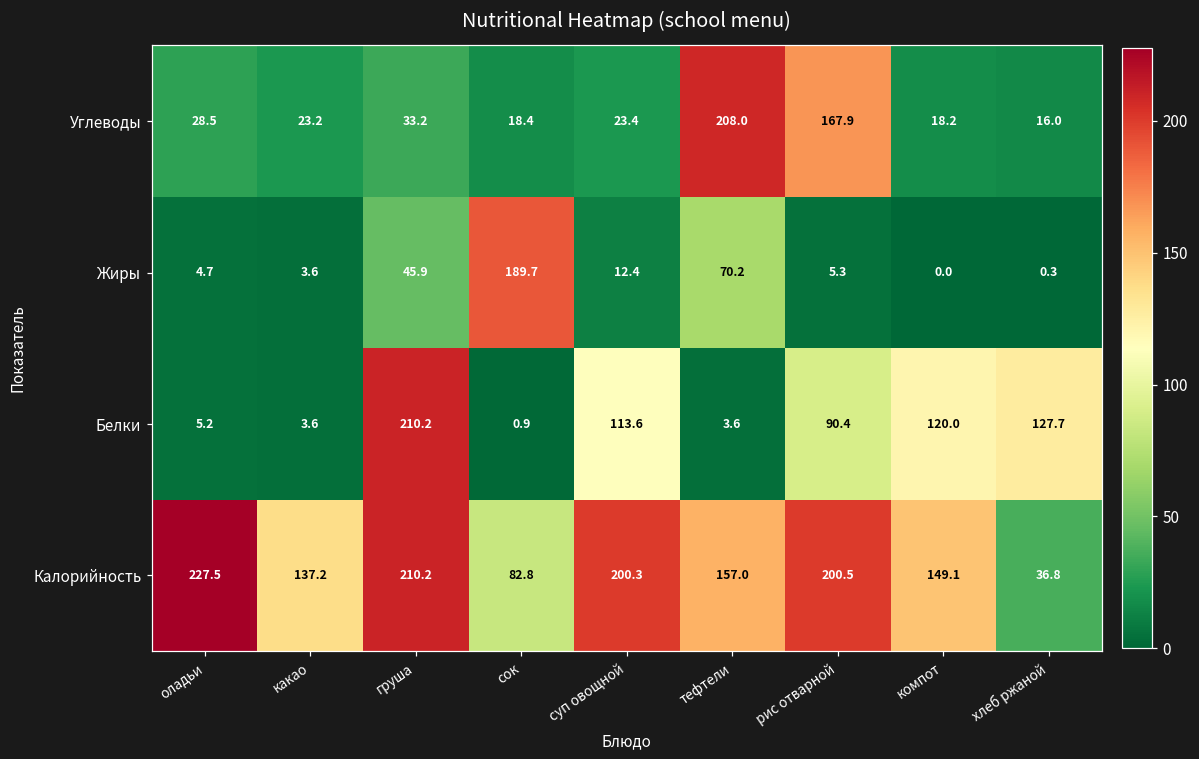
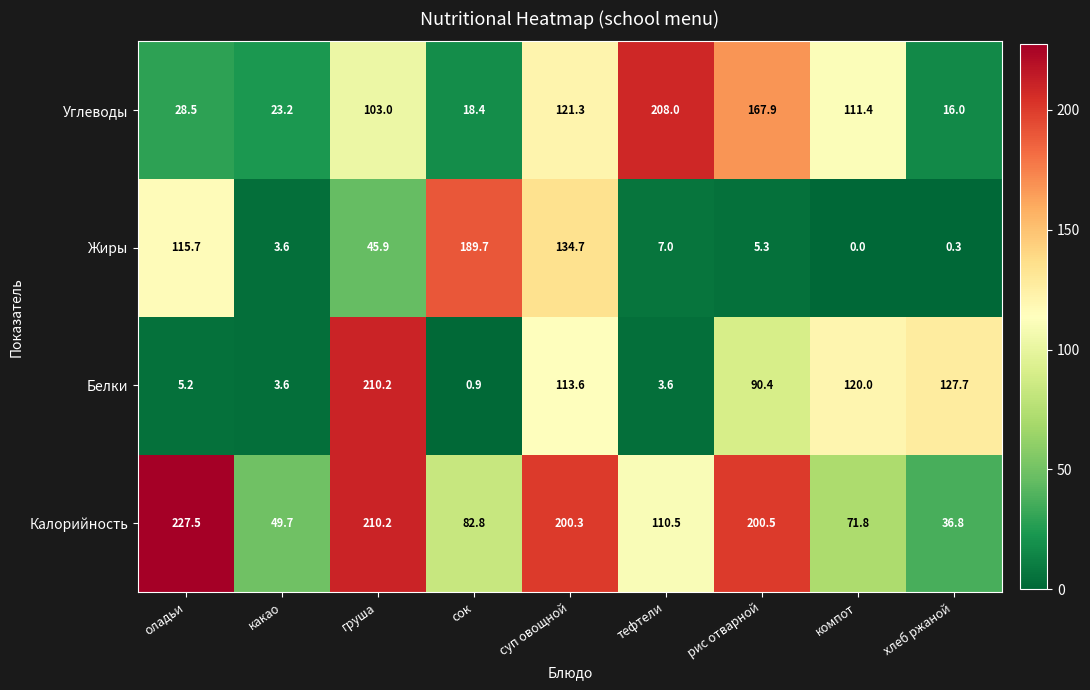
Углеводы, груша: 33.2 -> 103.0
Углеводы, суп овощной: 23.4 -> 121.3
Углеводы, компот: 18.2 -> 111.4
Жиры, оладьи: 4.7 -> 115.7
Жиры, суп овощной: 12.4 -> 134.7
Жиры, тефтели: 70.2 -> 7.0
Калорийность, какао: 137.2 -> 49.7
Калорийность, тефтели: 157.0 -> 110.5
Калорийность, компот: 149.1 -> 71.8
